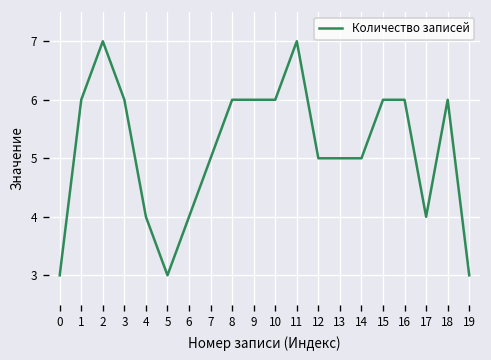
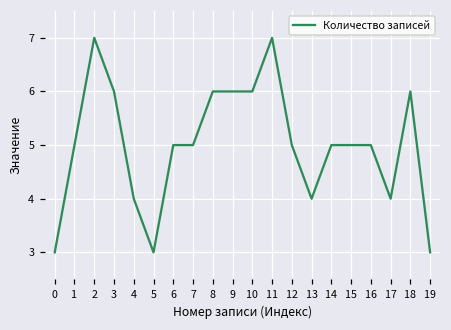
1: 6 -> 5
6: 4 -> 5
13: 5 -> 4
15: 6 -> 5
16: 6 -> 5
